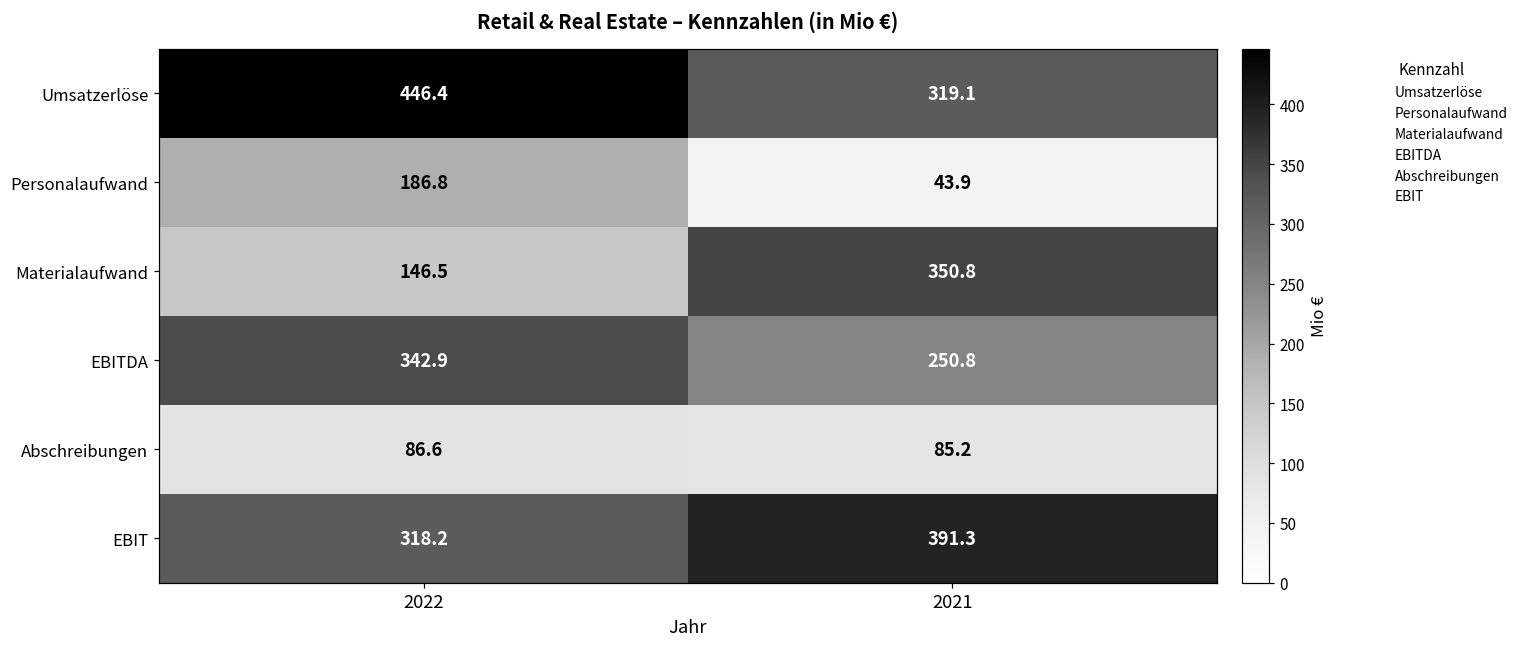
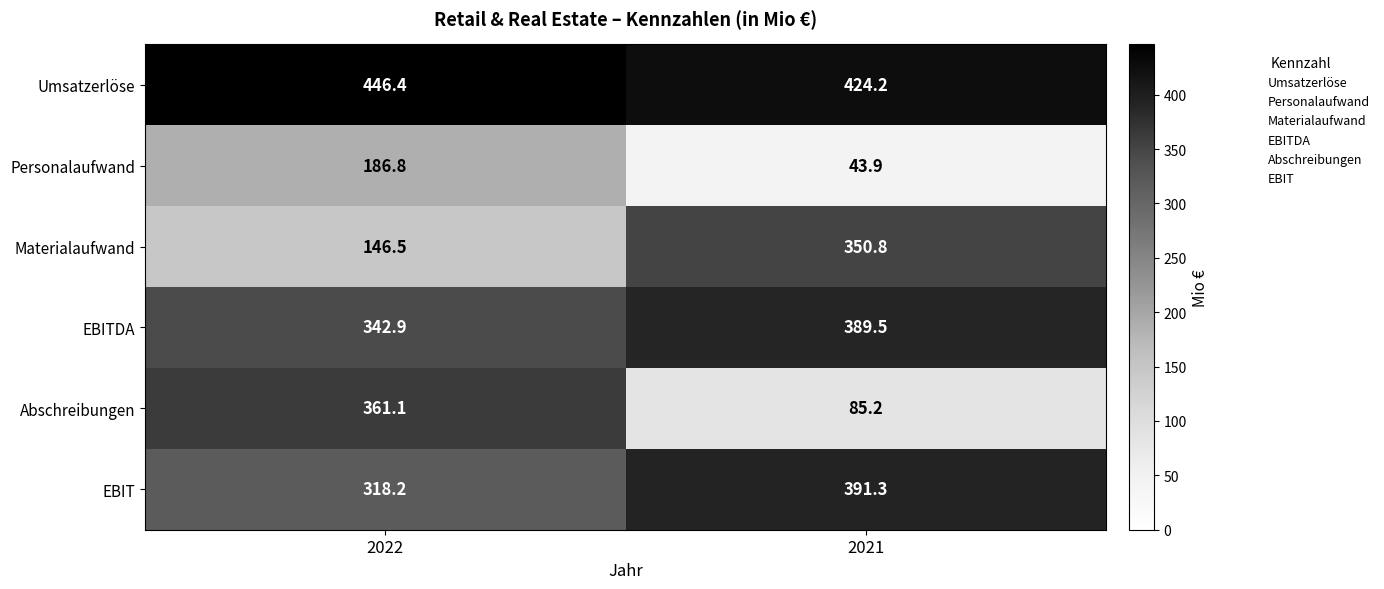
Umsatzerlöse, 2021: 319.1 -> 424.2
EBITDA, 2021: 250.8 -> 389.5
Abschreibungen, 2022: 86.6 -> 361.1
